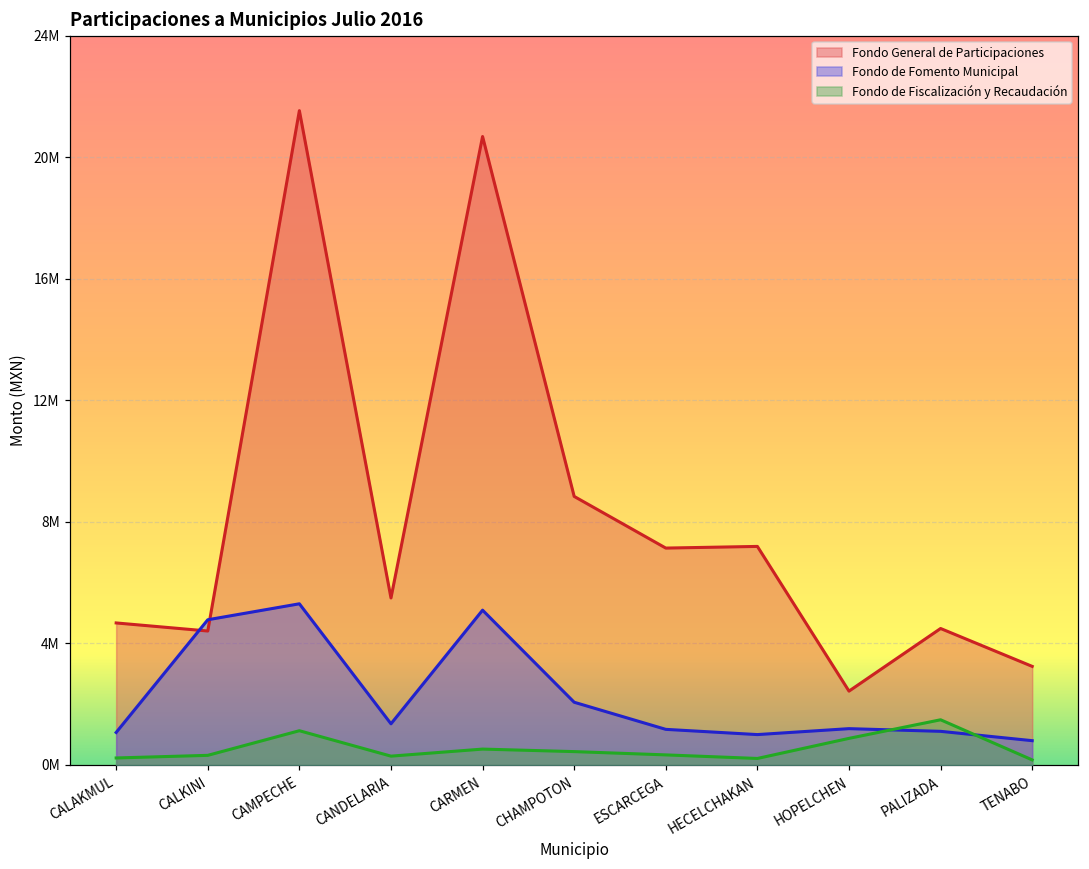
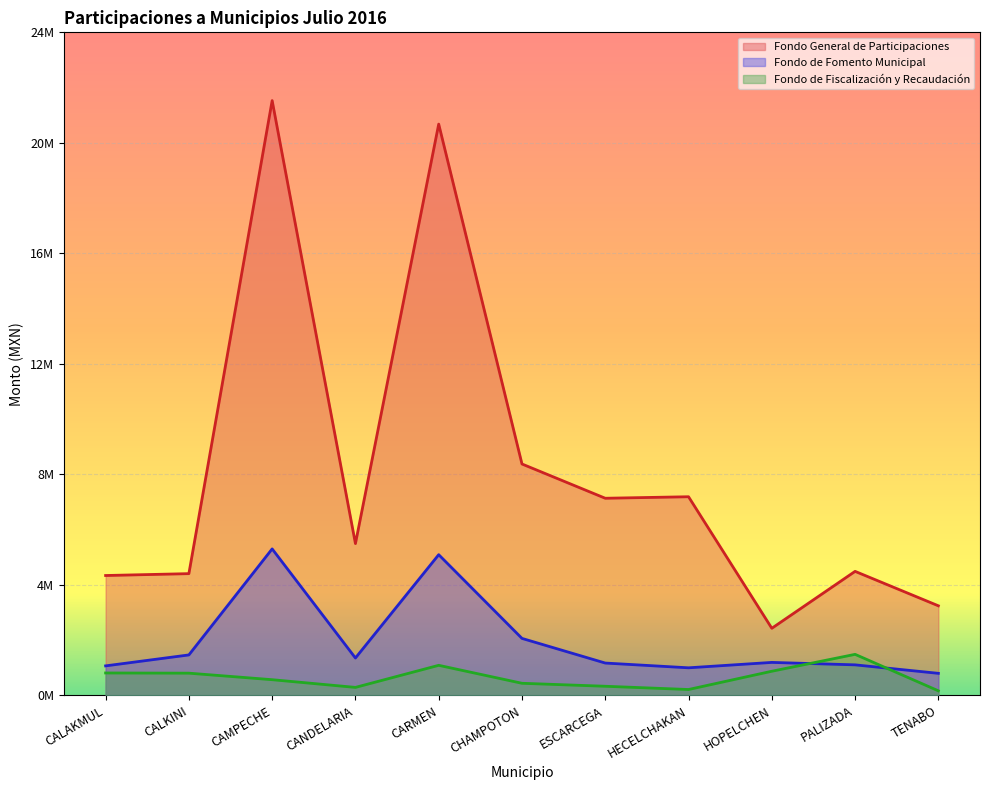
Fondo General de Participaciones, CALAKMUL: 4700000 -> 4300000
Fondo de Fiscalización y Recaudación, CALAKMUL: 200000 -> 800000
Fondo de Fomento Municipal, CALKINI: 4800000 -> 1500000
Fondo de Fiscalización y Recaudación, CALKINI: 300000 -> 800000
Fondo de Fiscalización y Recaudación, CAMPECHE: 1100000 -> 600000
Fondo de Fiscalización y Recaudación, CARMEN: 500000 -> 1100000
Fondo General de Participaciones, CHAMPOTON: 8800000 -> 8400000
